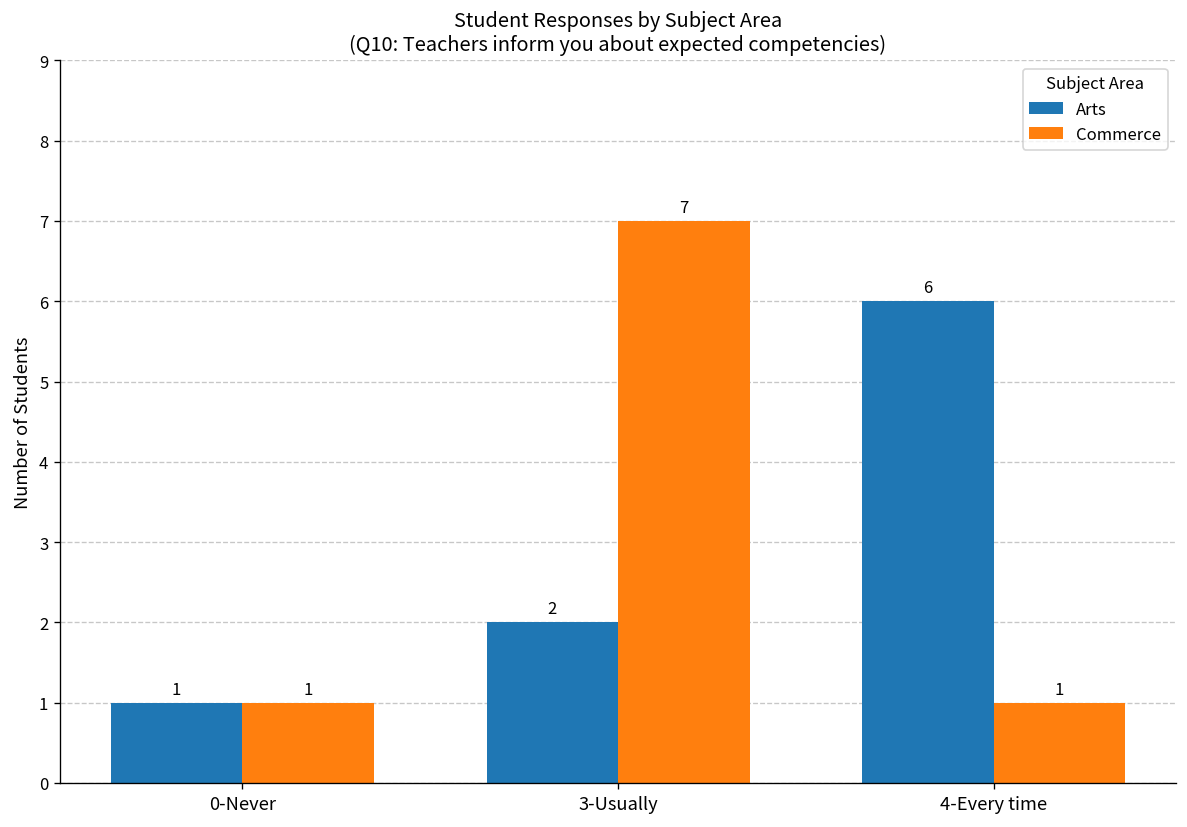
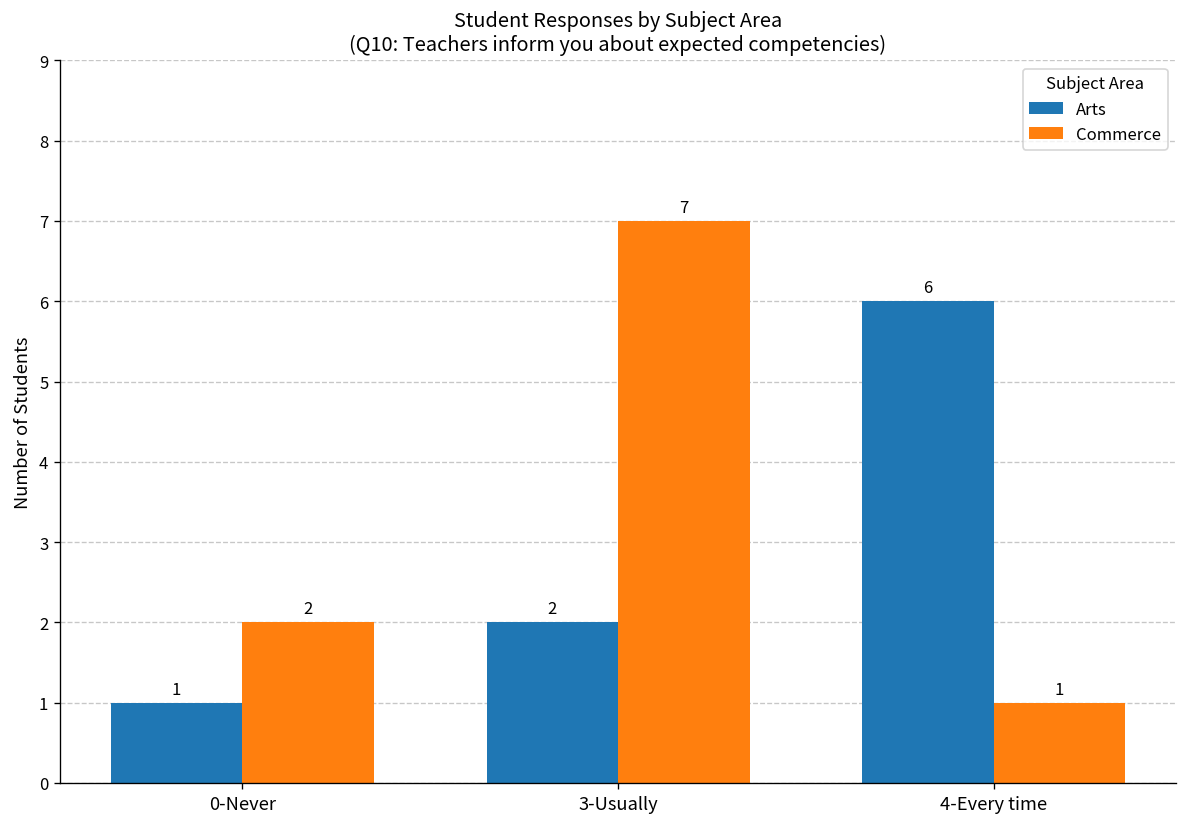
Commerce, 0-Never: 1 -> 2
